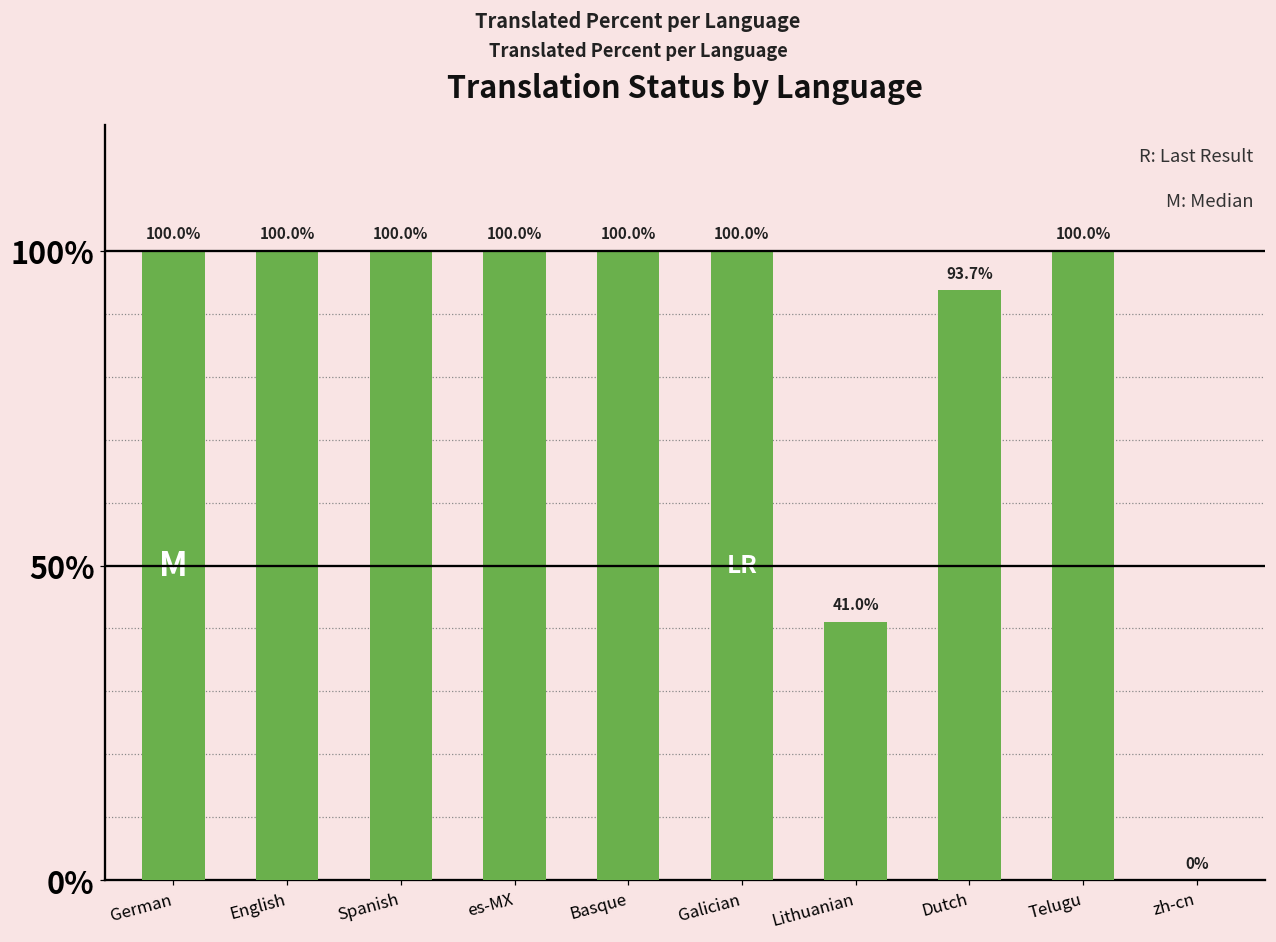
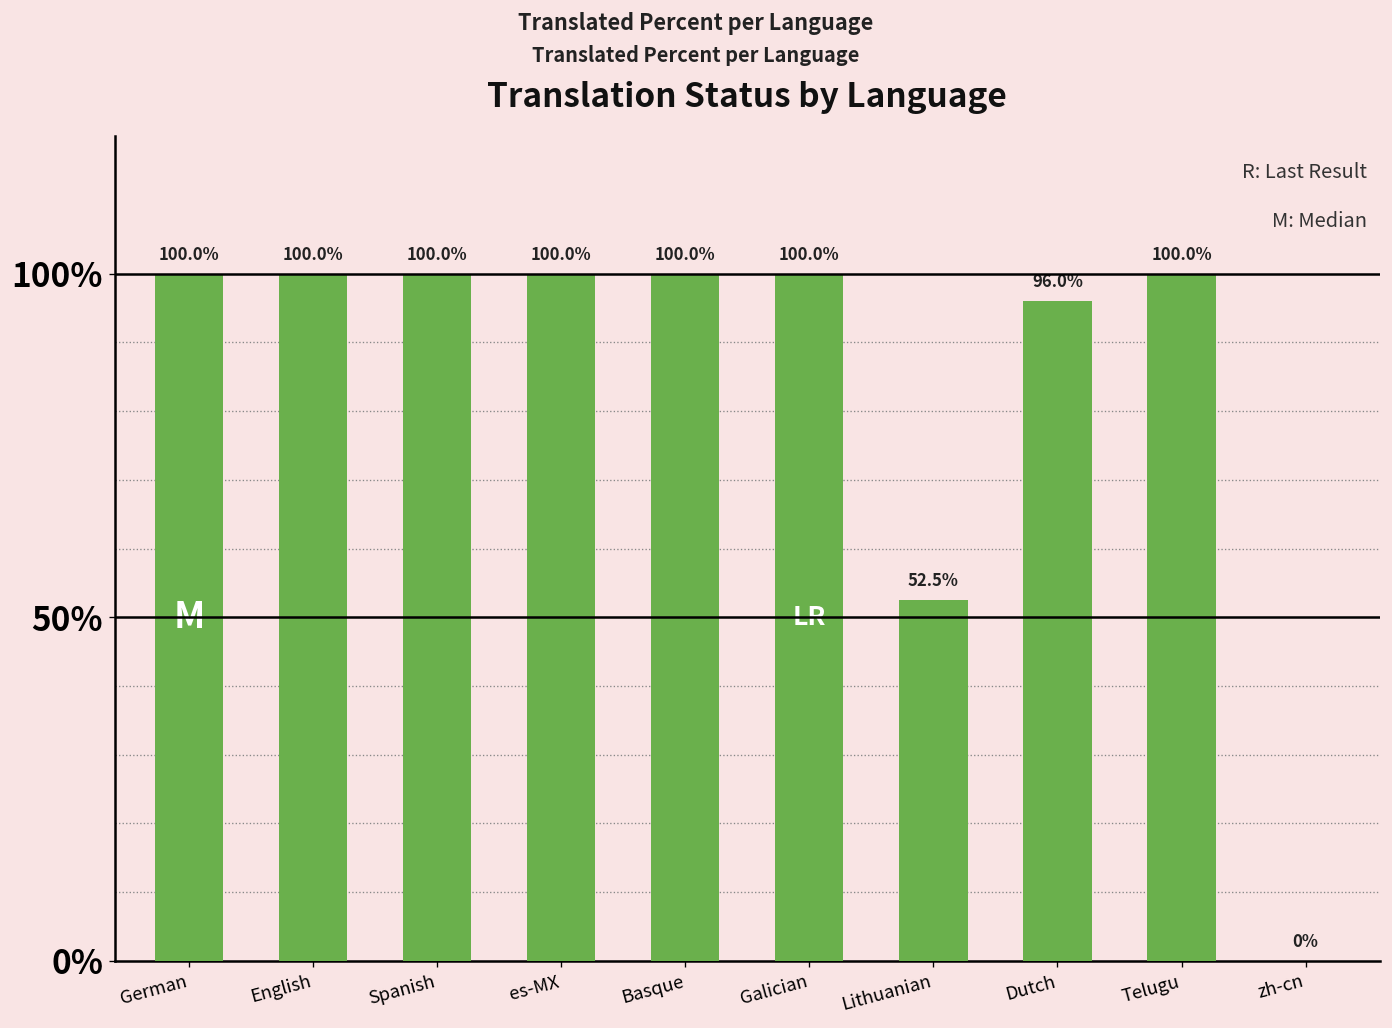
Lithuanian: 41.0% -> 52.5%
Dutch: 93.7% -> 96.0%
